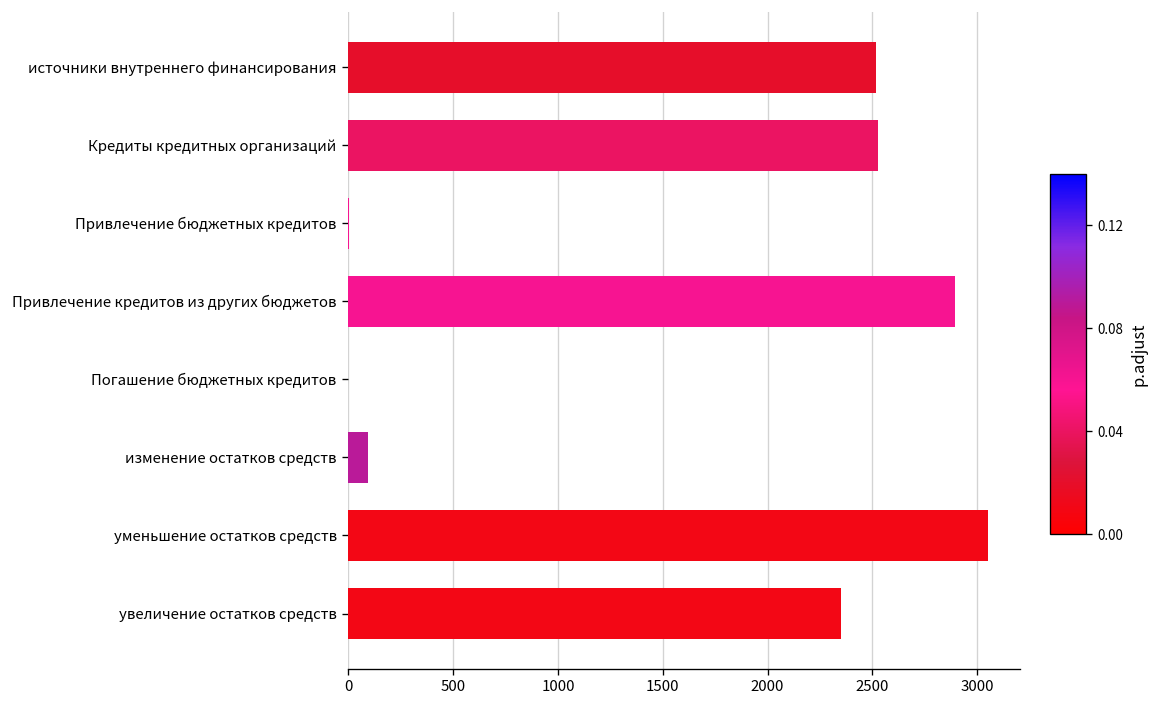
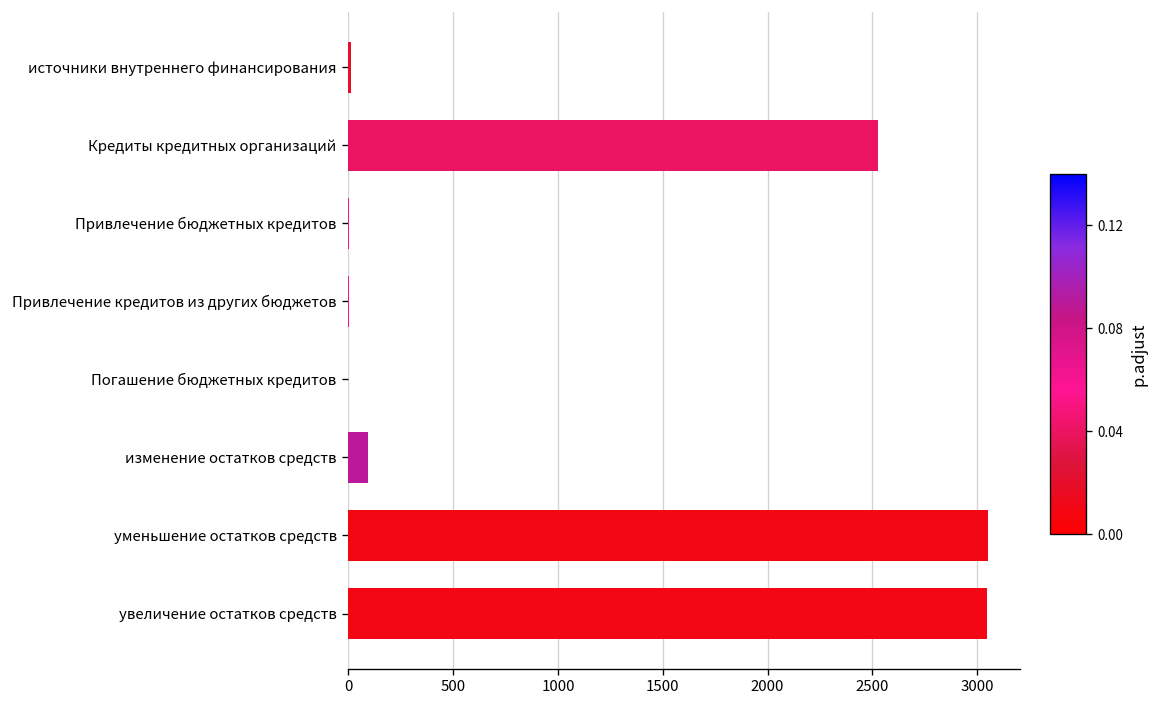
источники внутреннего финансирования: 2520 -> 10
Привлечение кредитов из других бюджетов: 2890 -> 0
увеличение остатков средств: 2350 -> 3050
